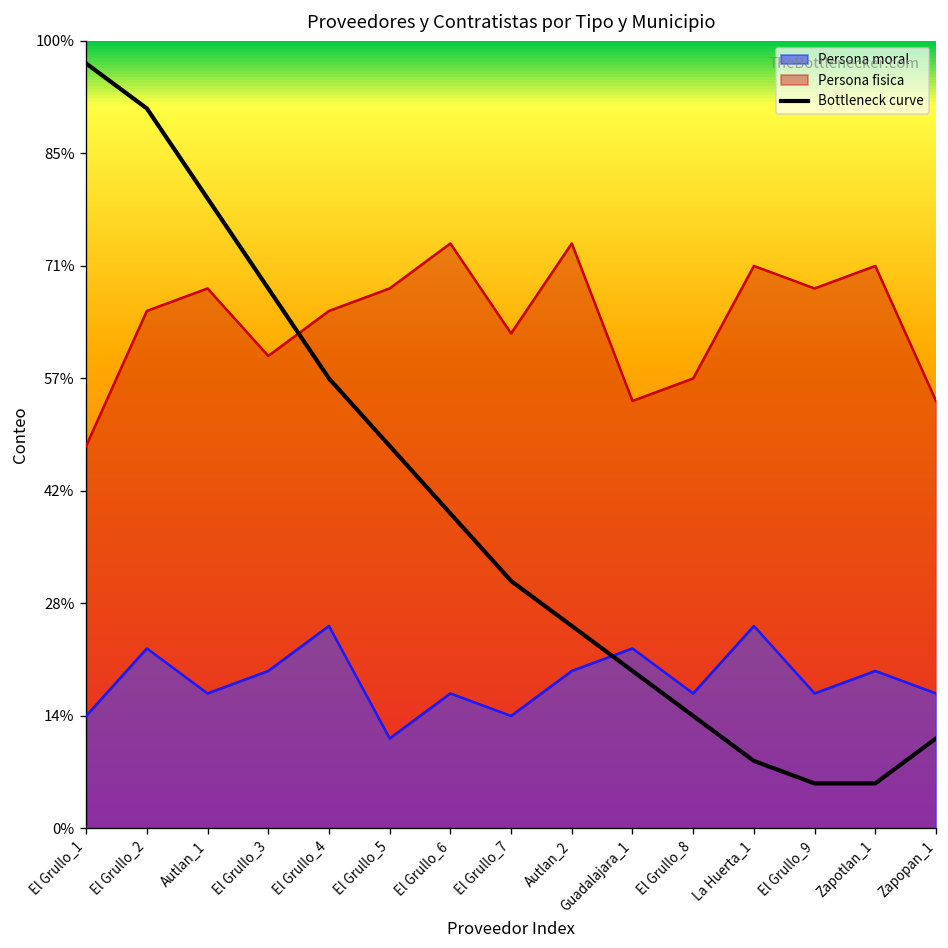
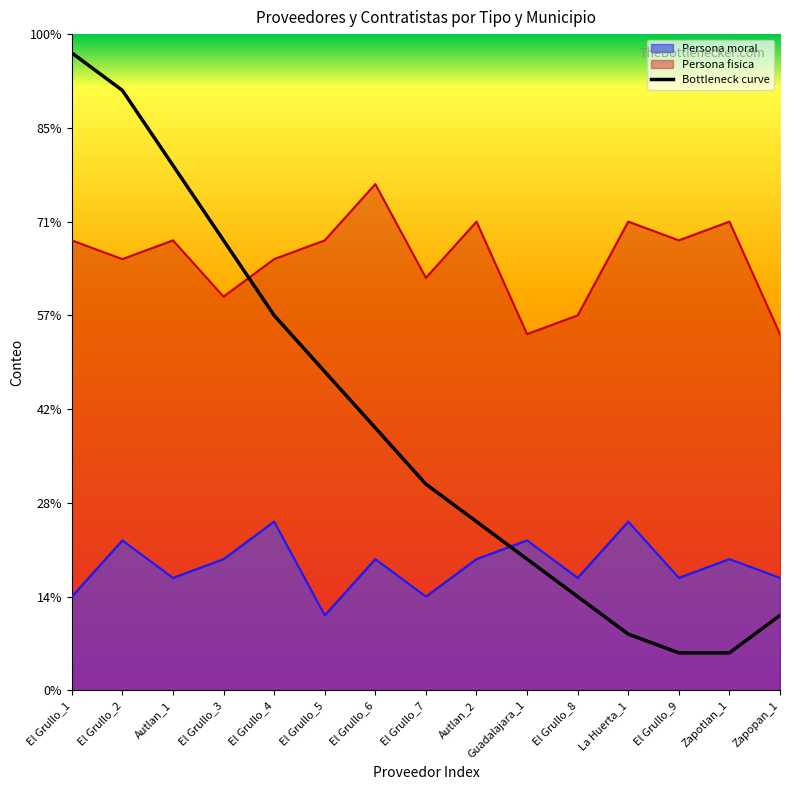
Persona fisica, El Grullo_1: 34% -> 54%
Persona moral, El Grullo_6: 17% -> 20%
Persona fisica, Autlan_2: 54% -> 51%
